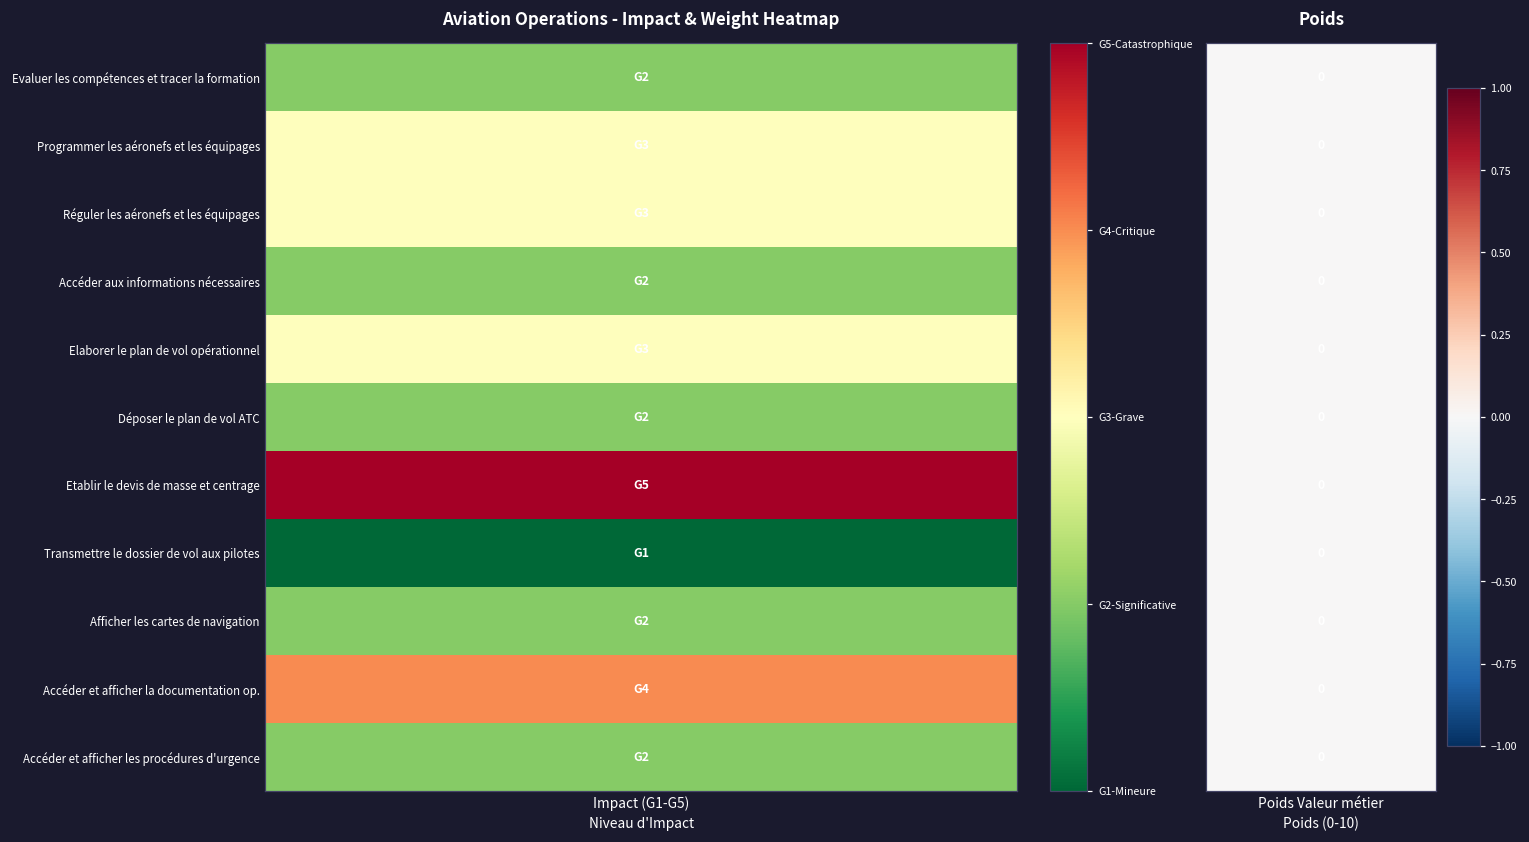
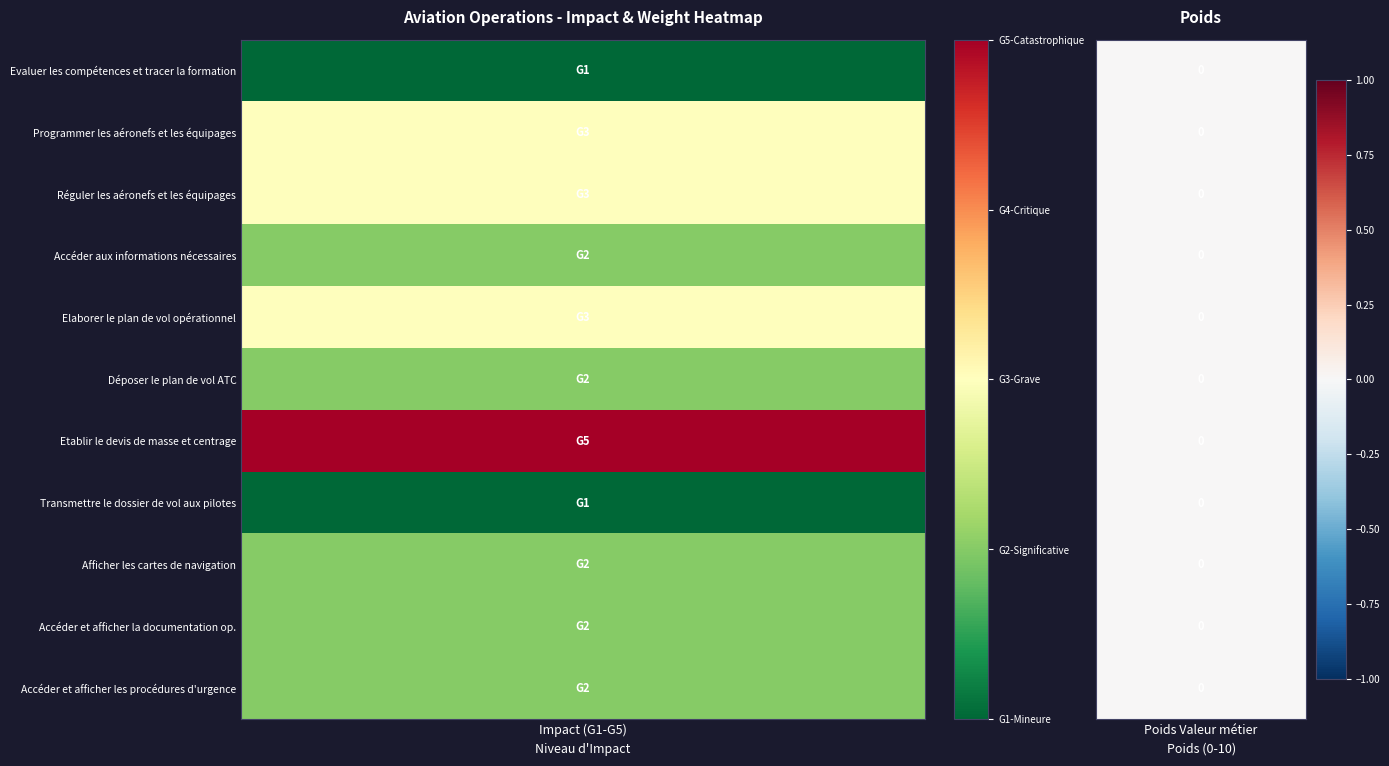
Aviation Operations - Impact & Weight Heatmap, Evaluer les compétences et tracer la formation, Impact (G1-G5): 2 -> 1
Aviation Operations - Impact & Weight Heatmap, Accéder et afficher la documentation op., Impact (G1-G5): 4 -> 2
